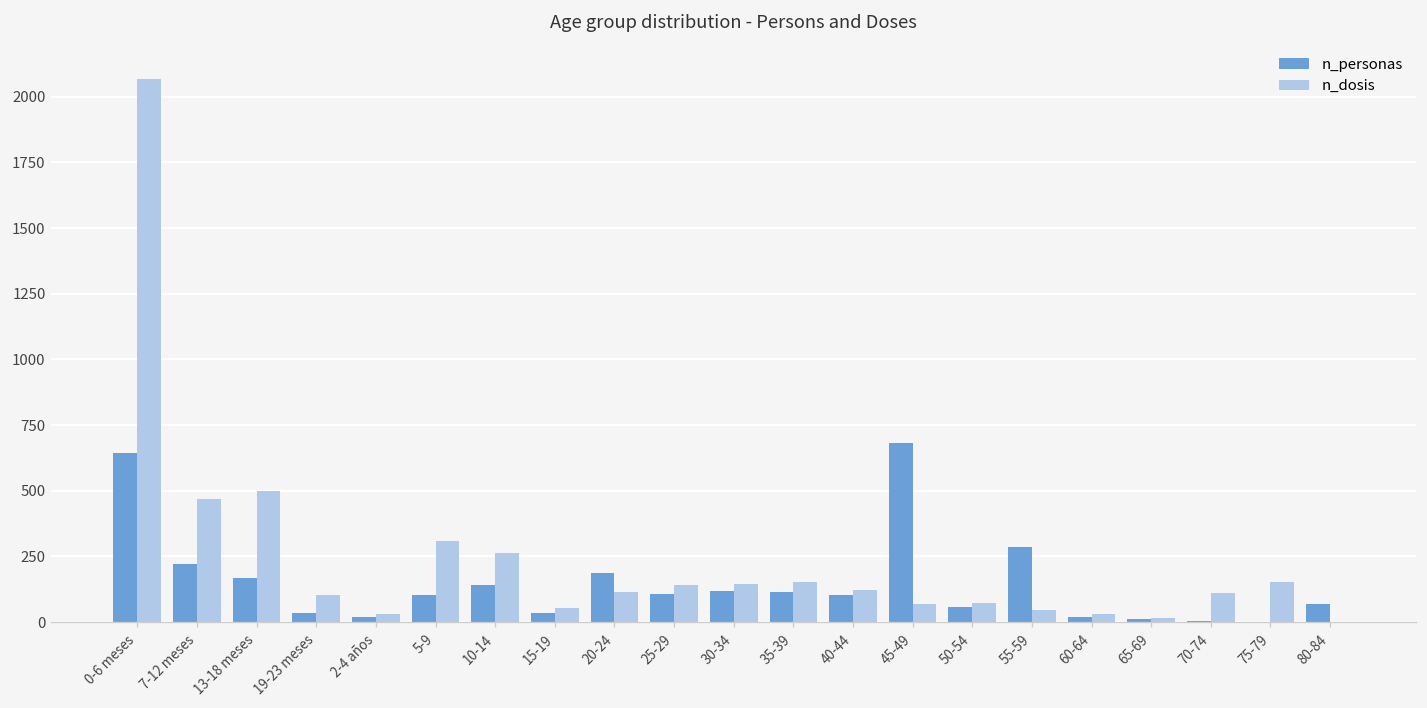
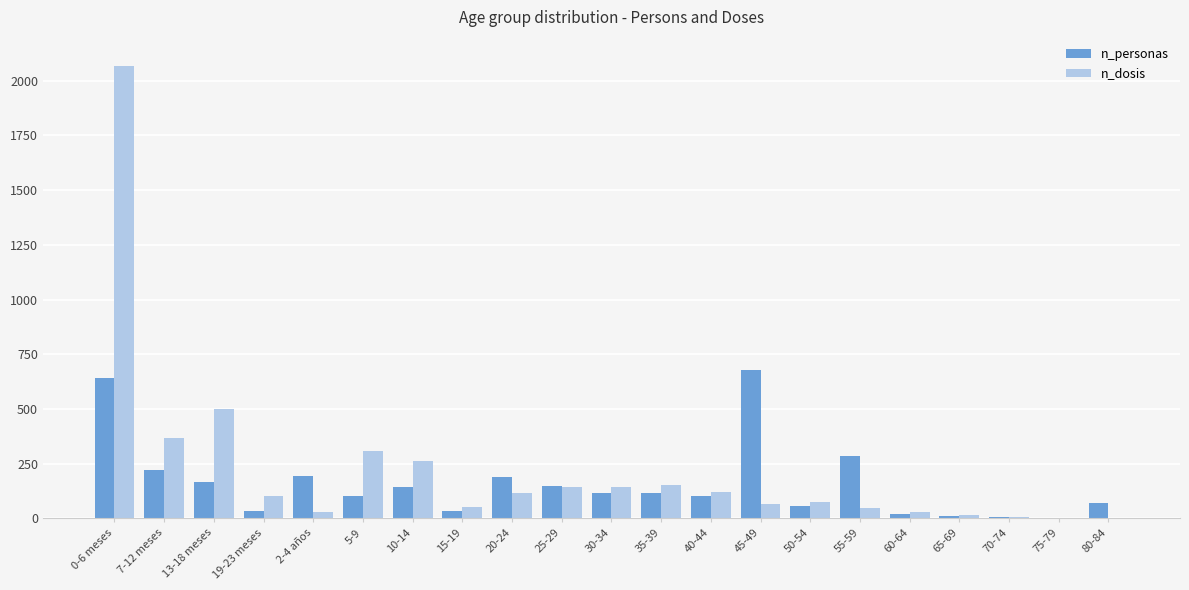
n_dosis, 7-12 meses: 470 -> 370
n_personas, 2-4 años: 20 -> 190
n_personas, 25-29: 110 -> 150
n_dosis, 70-74: 110 -> 10
n_dosis, 75-79: 150 -> 0
